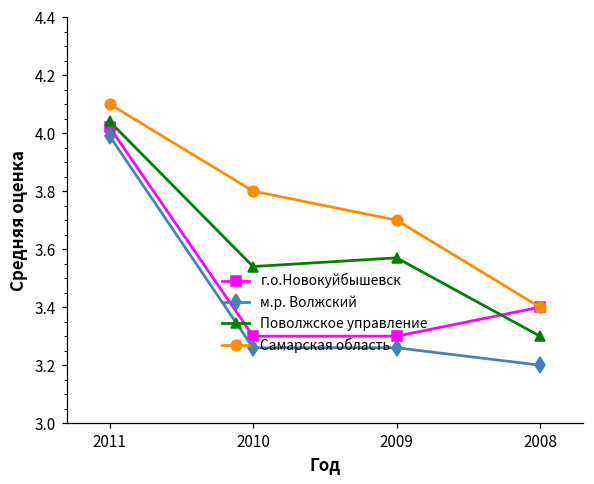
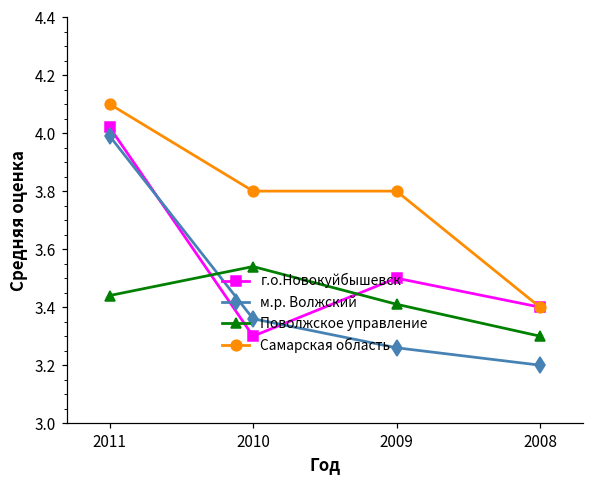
Поволжское управление, 2011: 4.04 -> 3.44
м.р. Волжский, 2010: 3.26 -> 3.36
г.о.Новокуйбышевск, 2009: 3.3 -> 3.5
Поволжское управление, 2009: 3.57 -> 3.41
Самарская область, 2009: 3.7 -> 3.8
